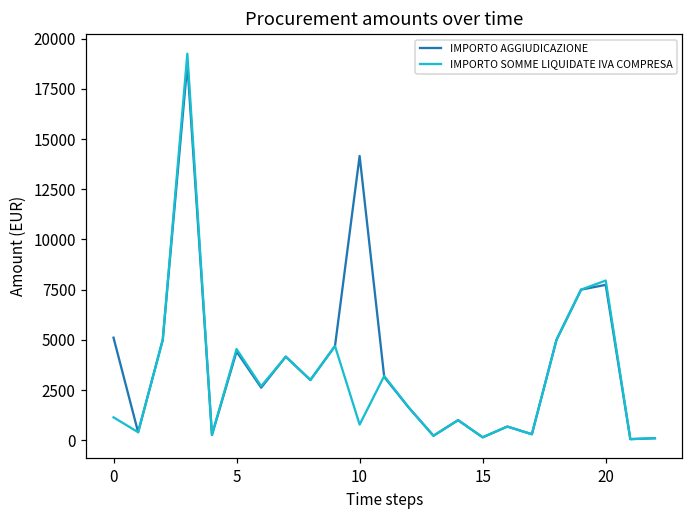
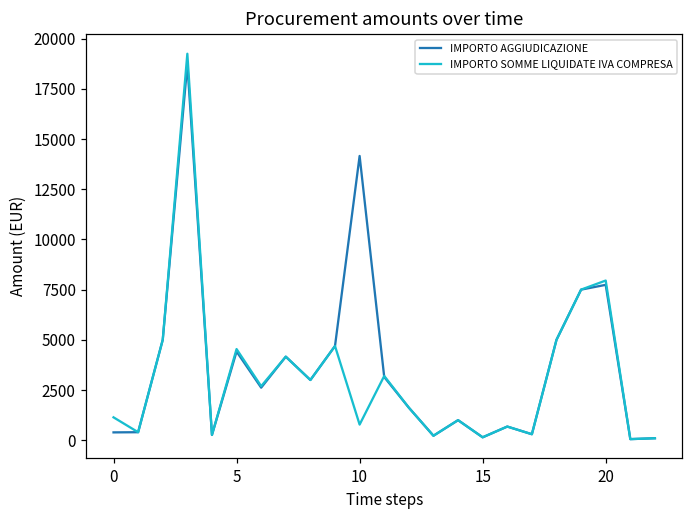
IMPORTO AGGIUDICAZIONE, 0: 5100 -> 400
